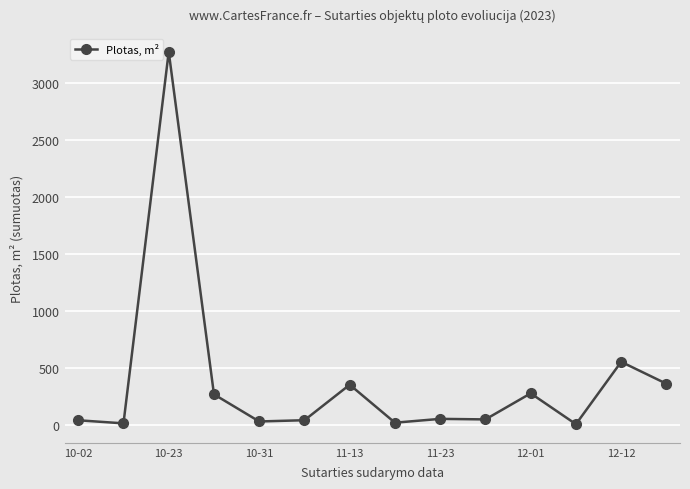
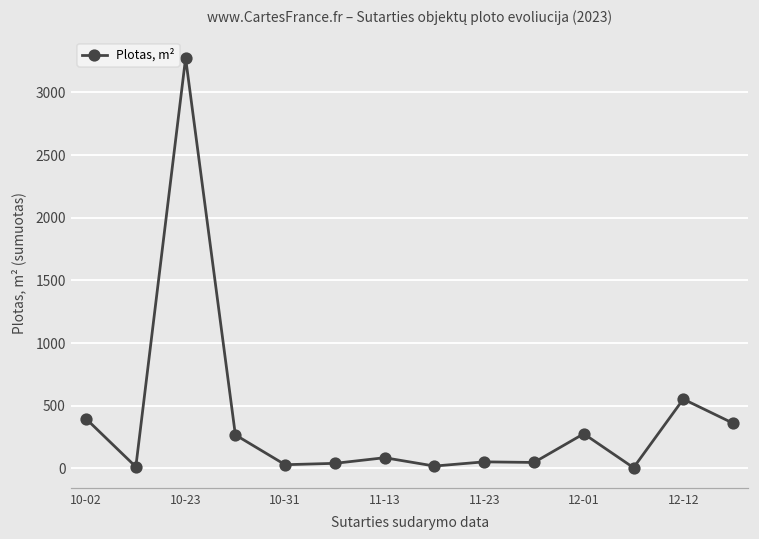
10-02: 40 -> 400
11-13: 350 -> 90
